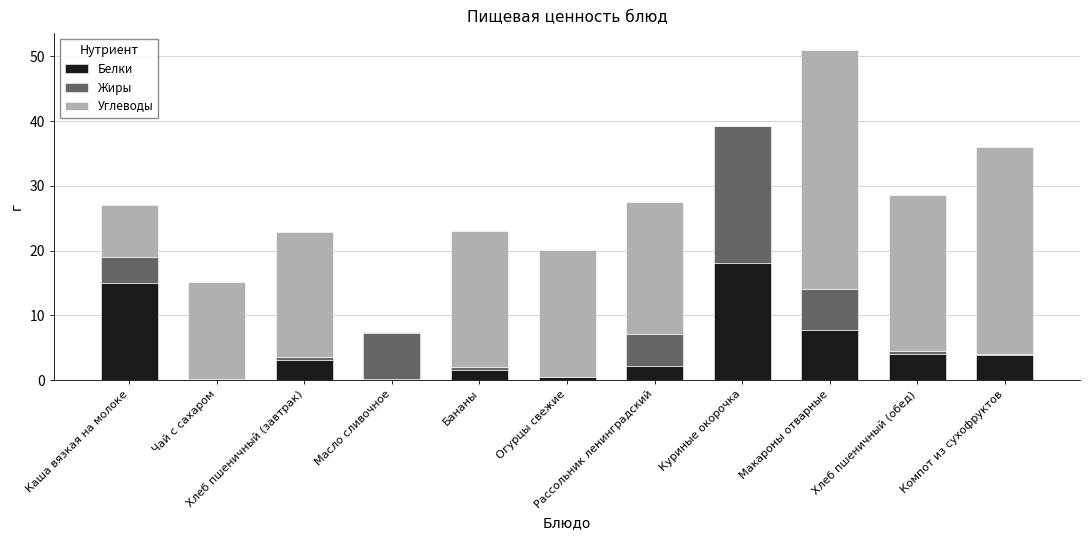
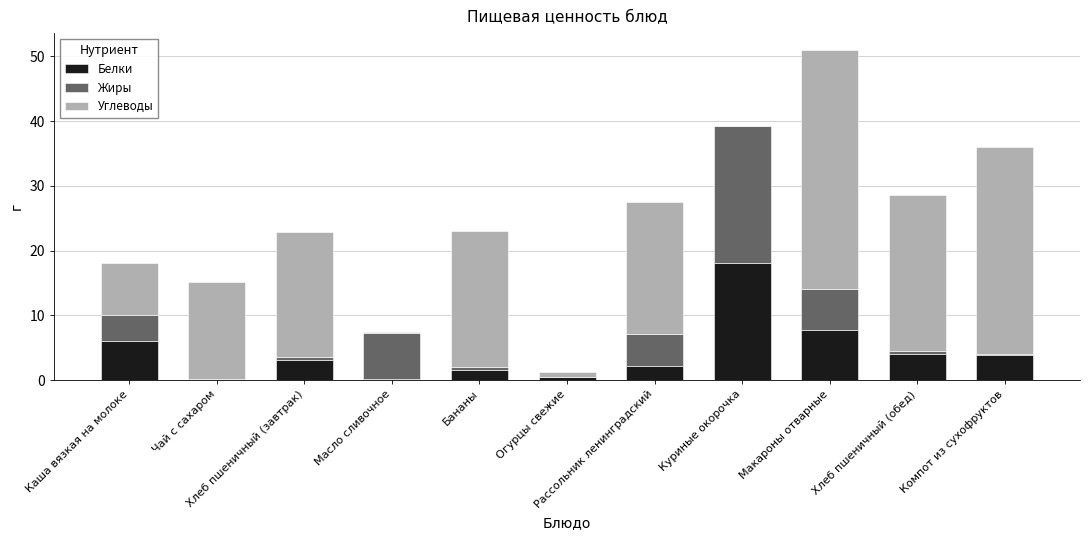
Белки, Каша вязкая на молоке: 15 -> 6
Углеводы, Огурцы свежие: 20 -> 1
